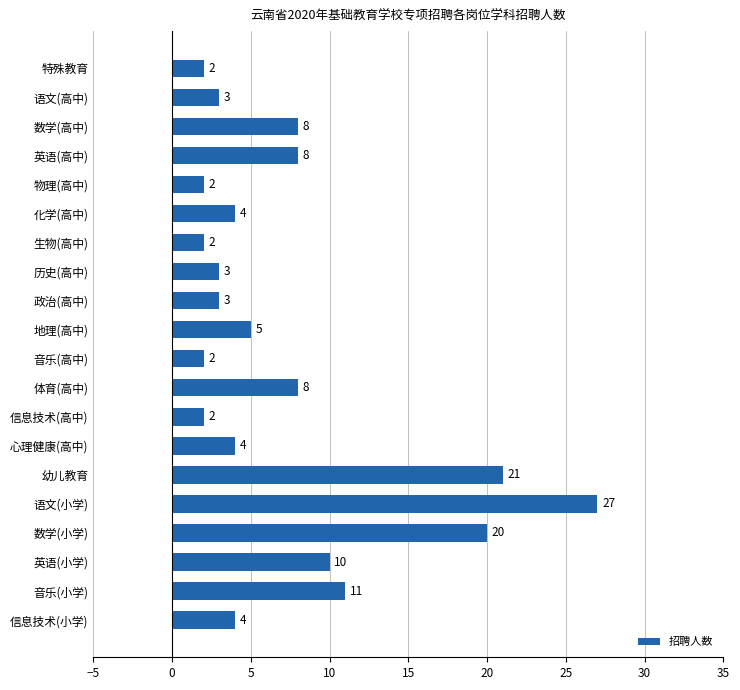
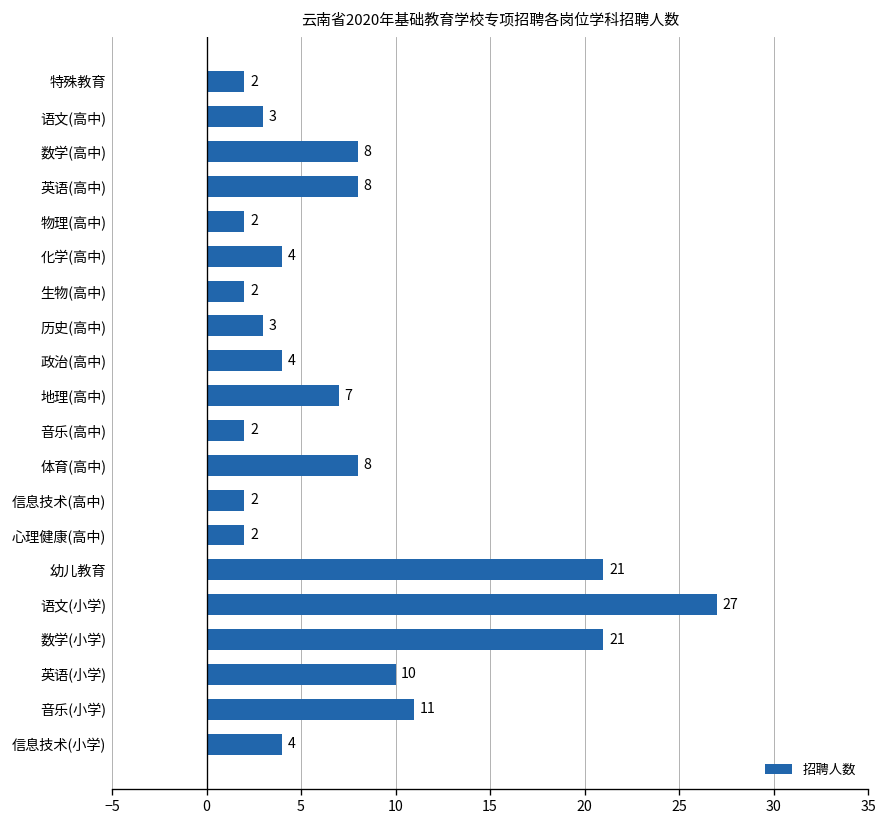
政治(高中): 3 -> 4
地理(高中): 5 -> 7
心理健康(高中): 4 -> 2
数学(小学): 20 -> 21
